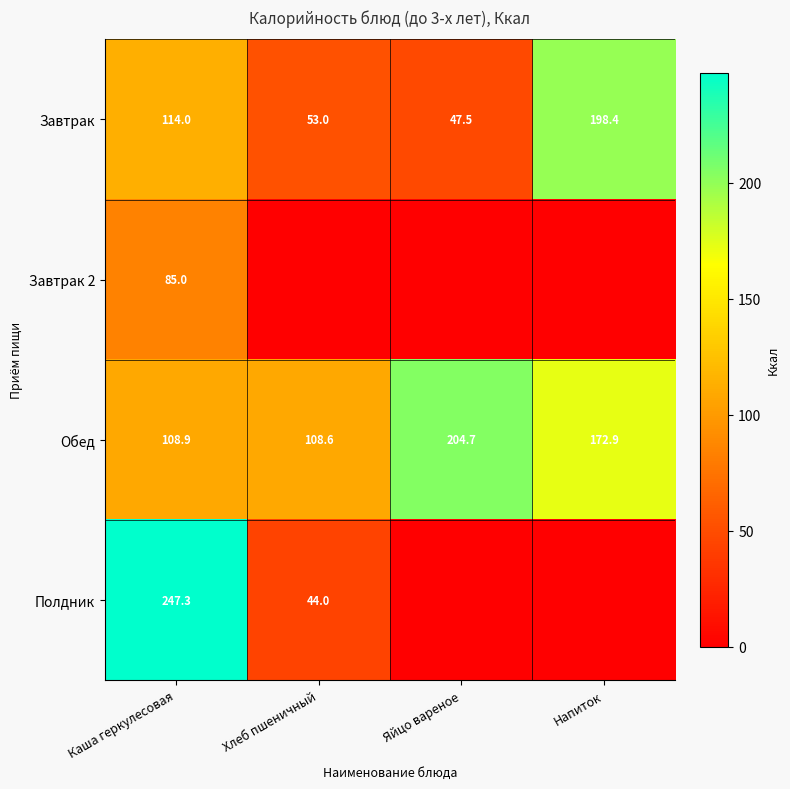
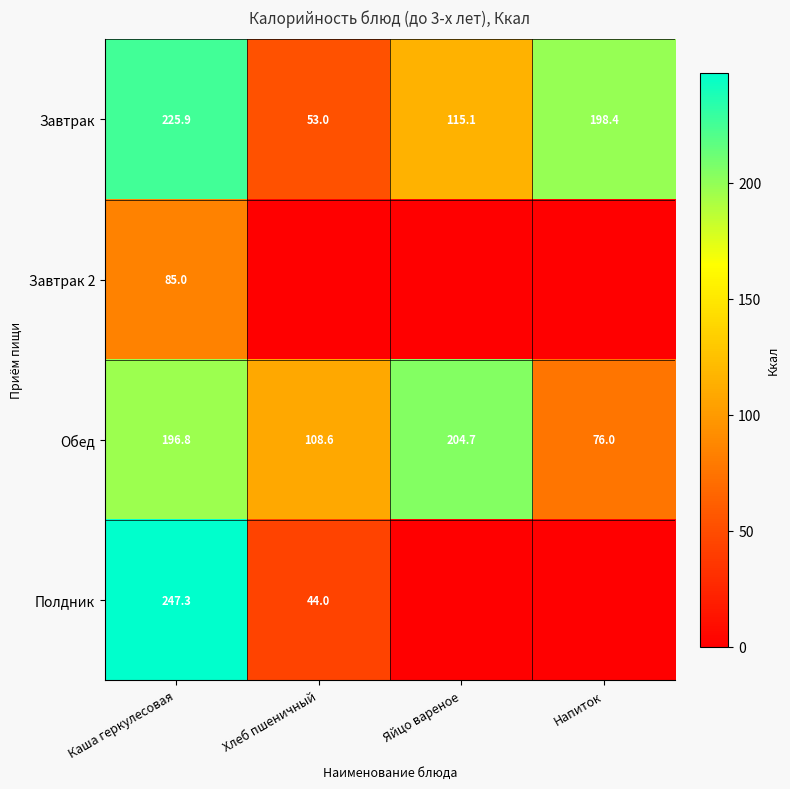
Завтрак, Каша геркулесовая: 114.0 -> 225.9
Завтрак, Яйцо вареное: 47.5 -> 115.1
Обед, Каша геркулесовая: 108.9 -> 196.8
Обед, Напиток: 172.9 -> 76.0
